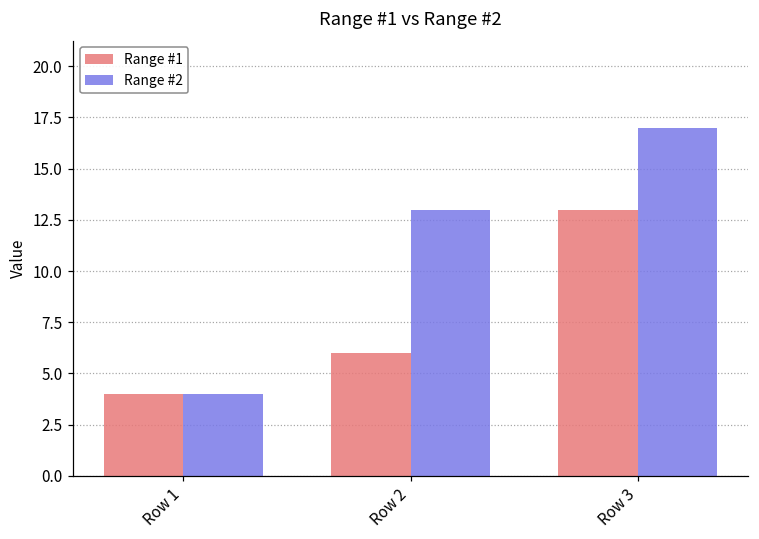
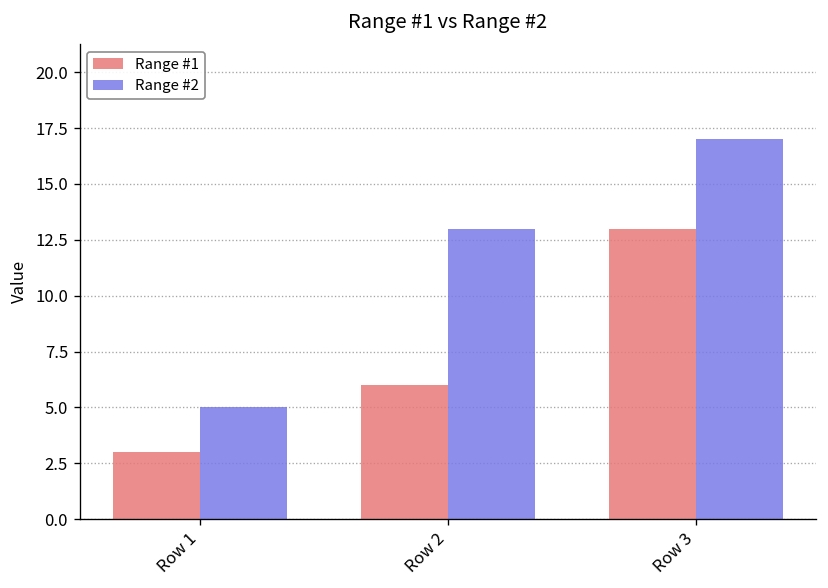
Range #1, Row 1: 4 -> 3
Range #2, Row 1: 4 -> 5
